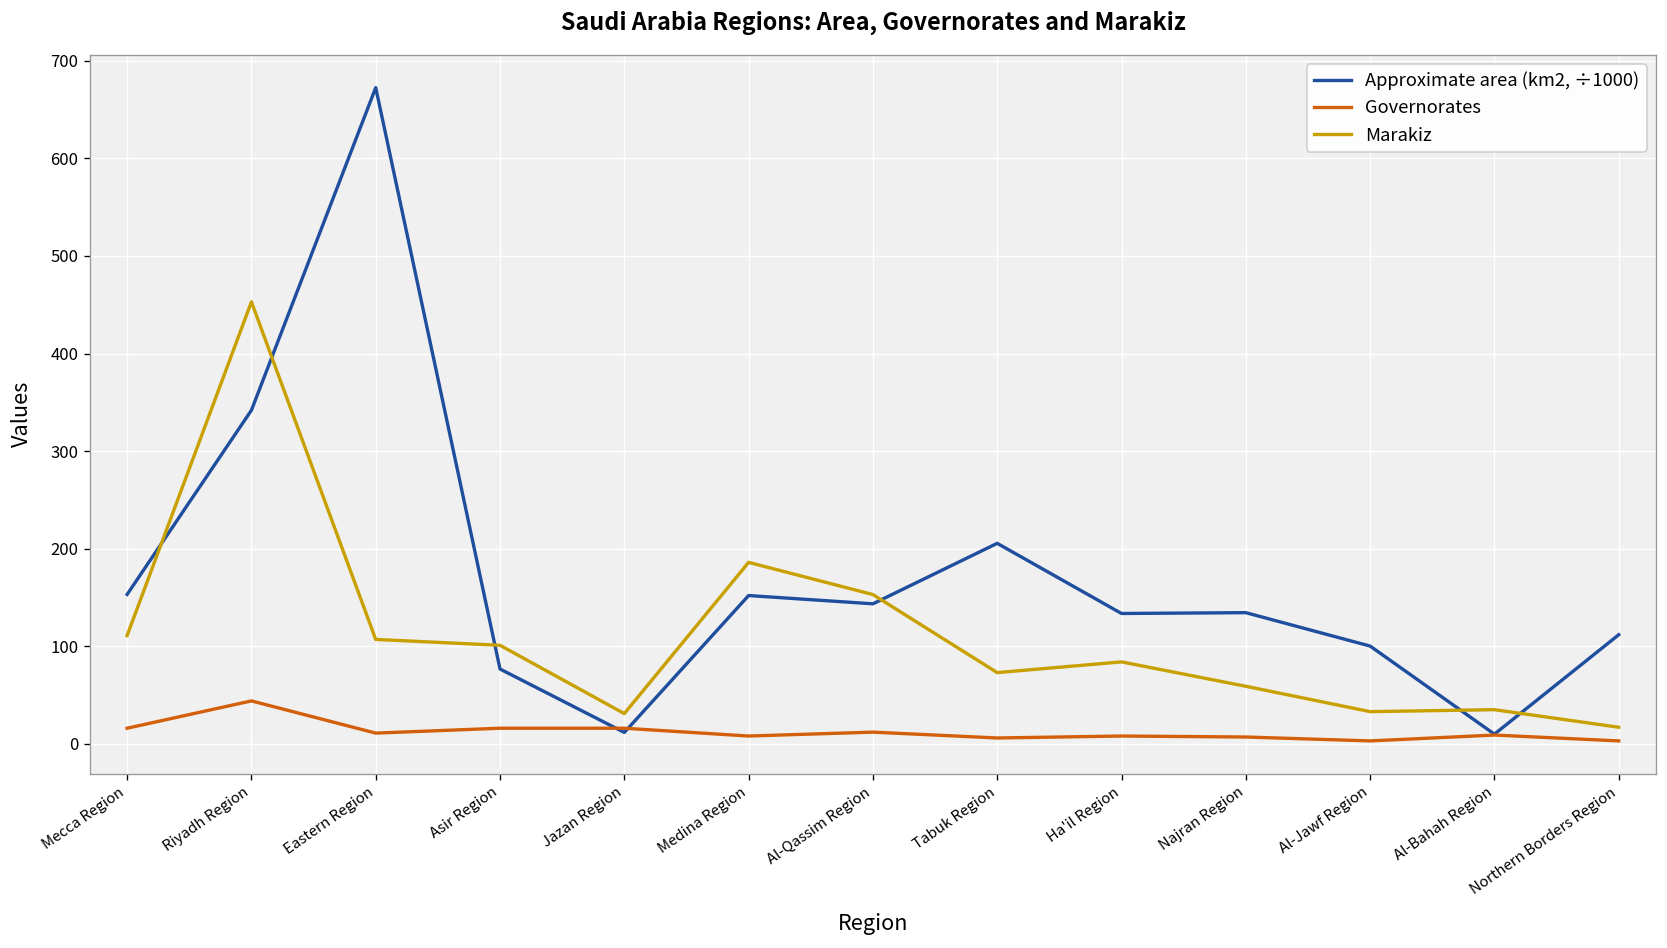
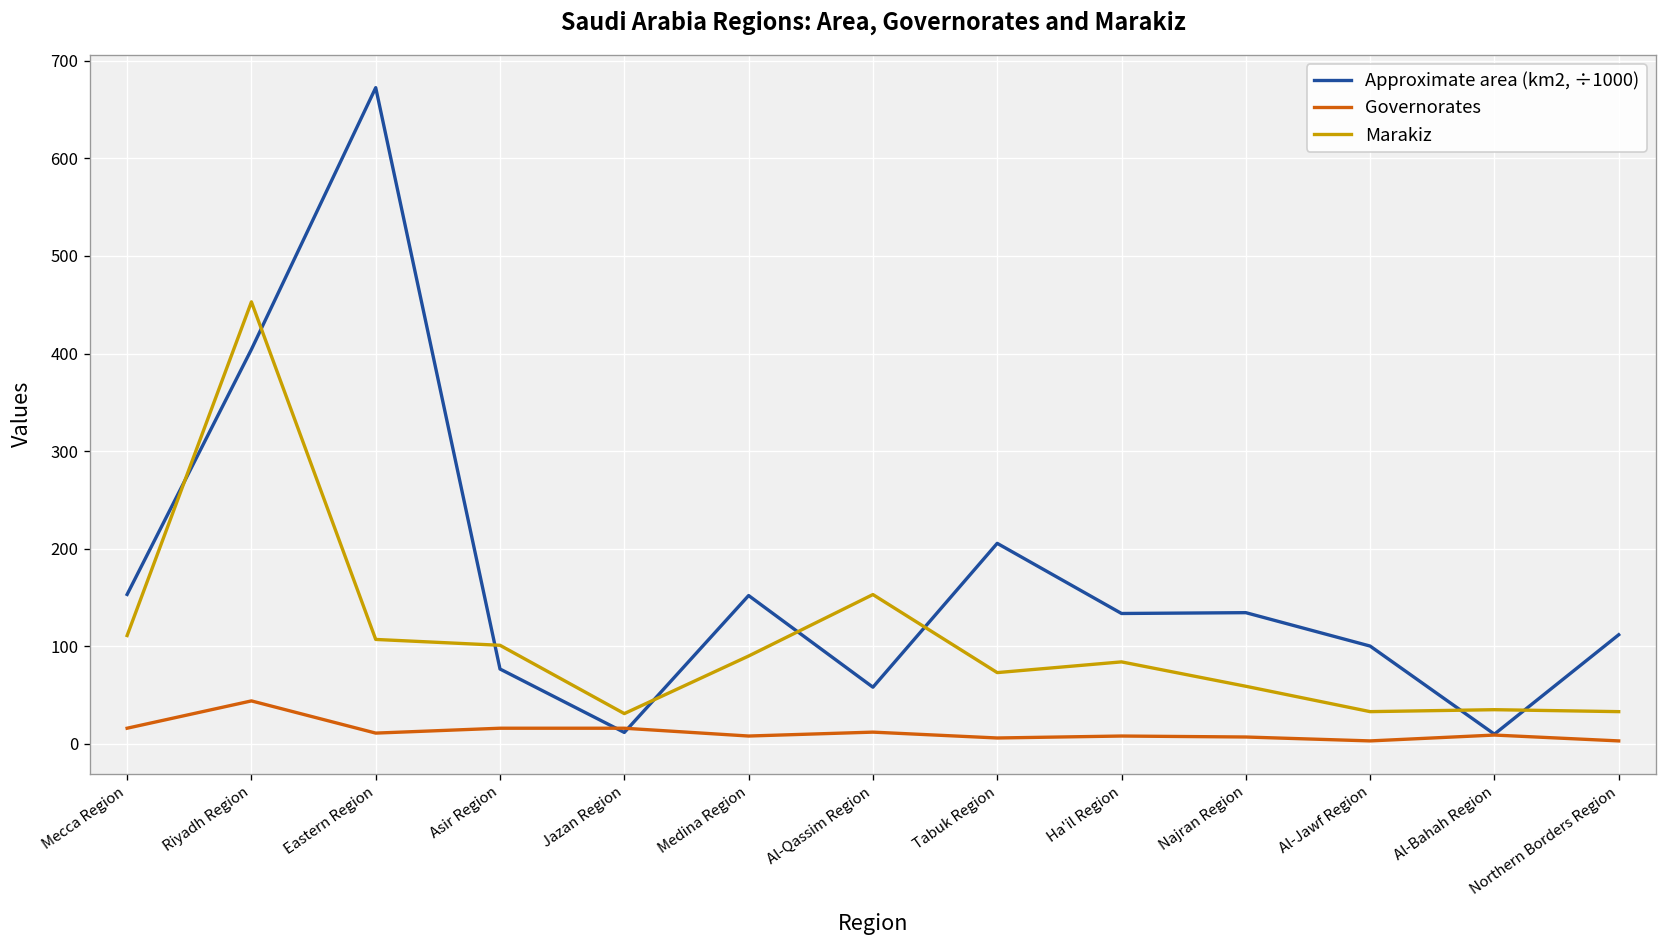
Approximate area (km2, ÷1000), Riyadh Region: 340 -> 400
Marakiz, Medina Region: 190 -> 90
Approximate area (km2, ÷1000), Al-Qassim Region: 140 -> 60
Marakiz, Northern Borders Region: 20 -> 30
